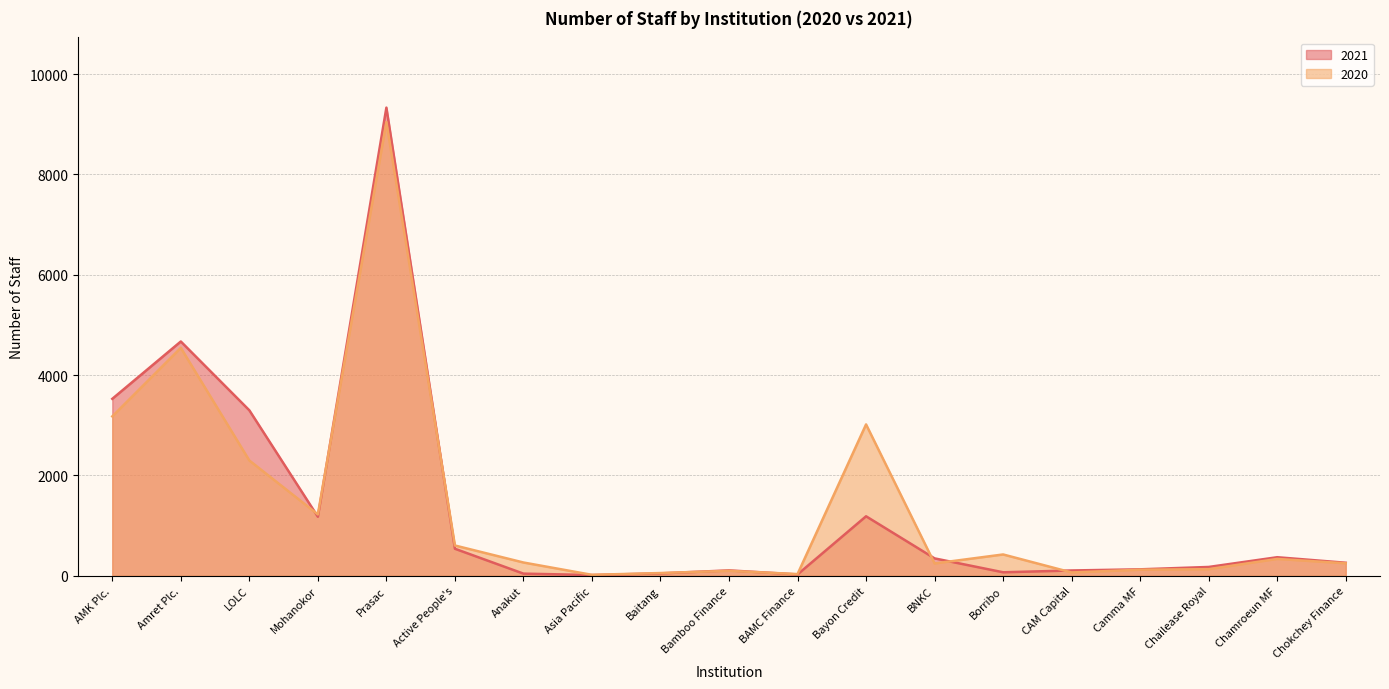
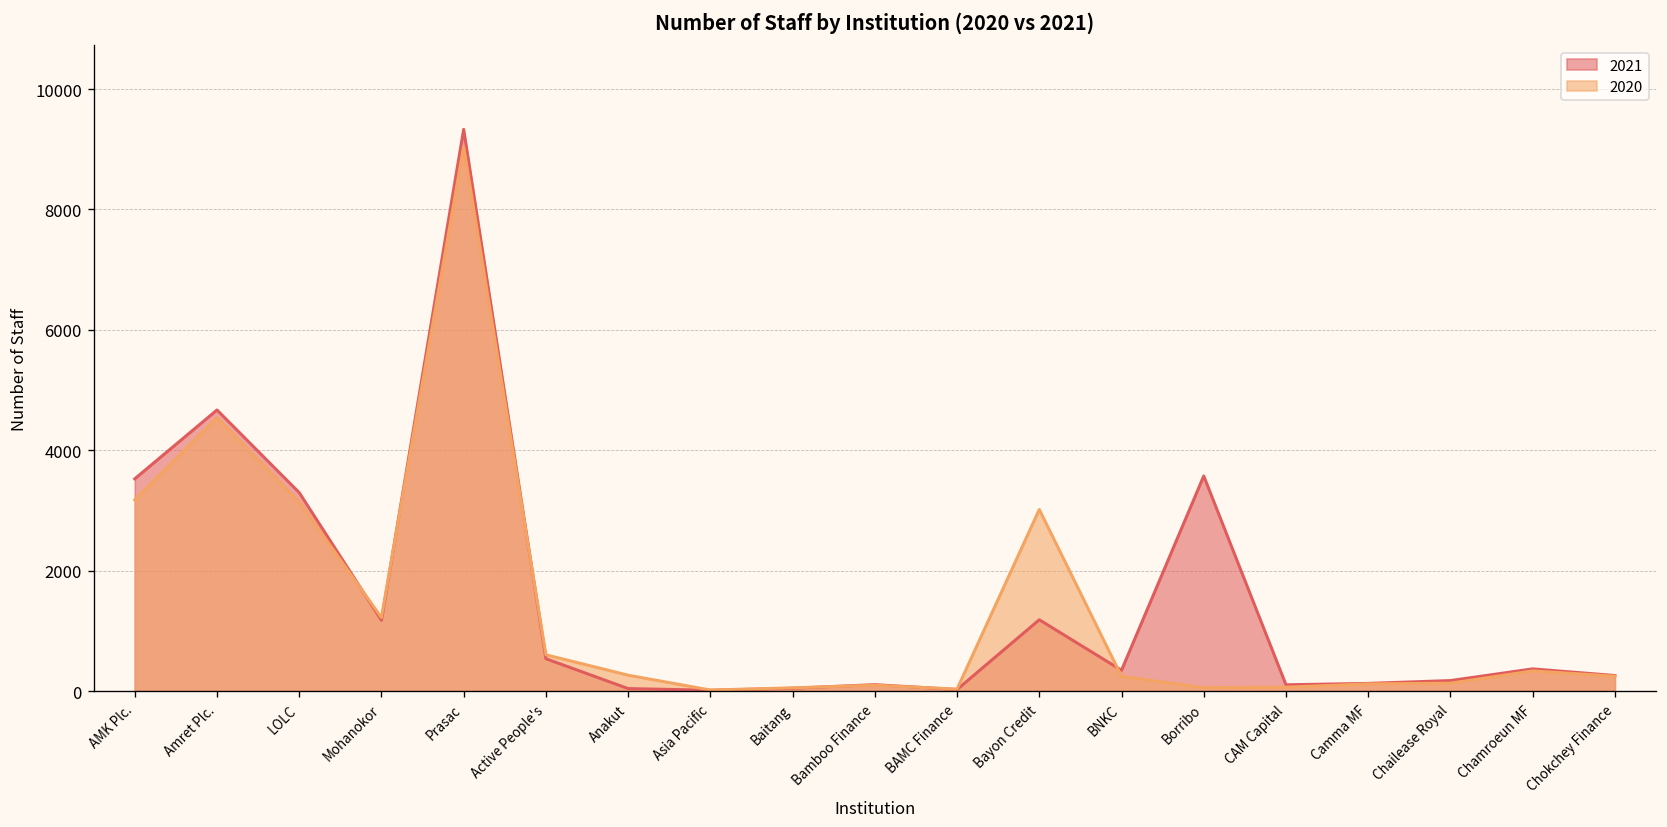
2020, LOLC: 2300 -> 3100
2021, Borribo: 100 -> 3600
2020, Borribo: 400 -> 100
